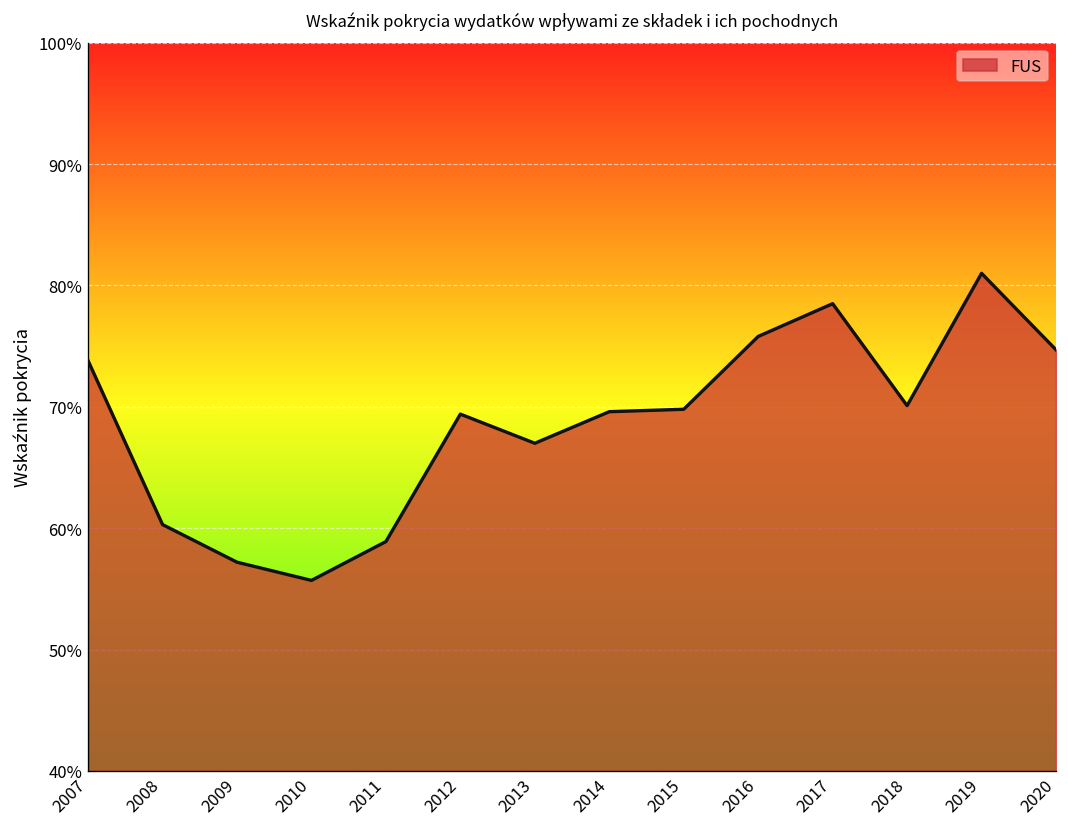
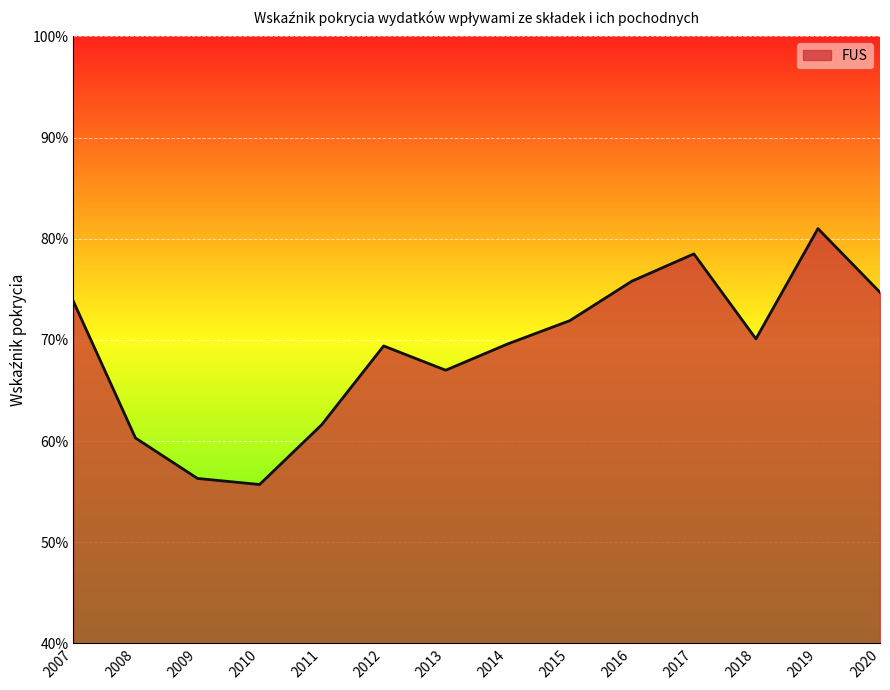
2009: 57.2% -> 56.3%
2011: 58.9% -> 61.6%
2015: 69.8% -> 71.9%
